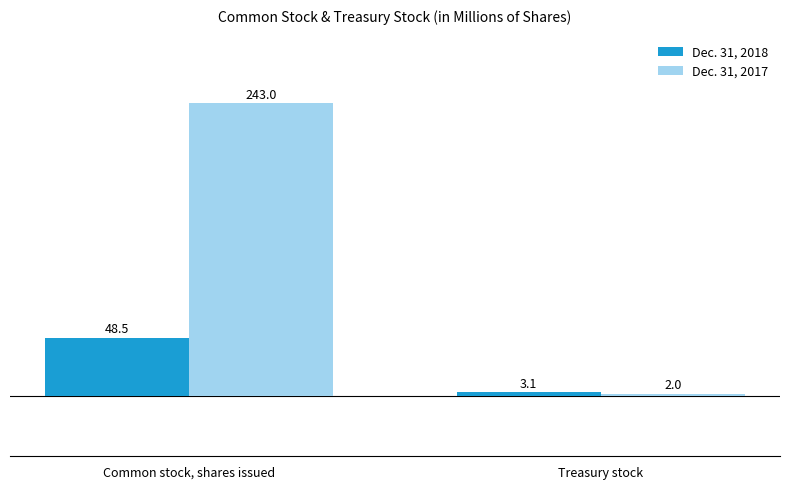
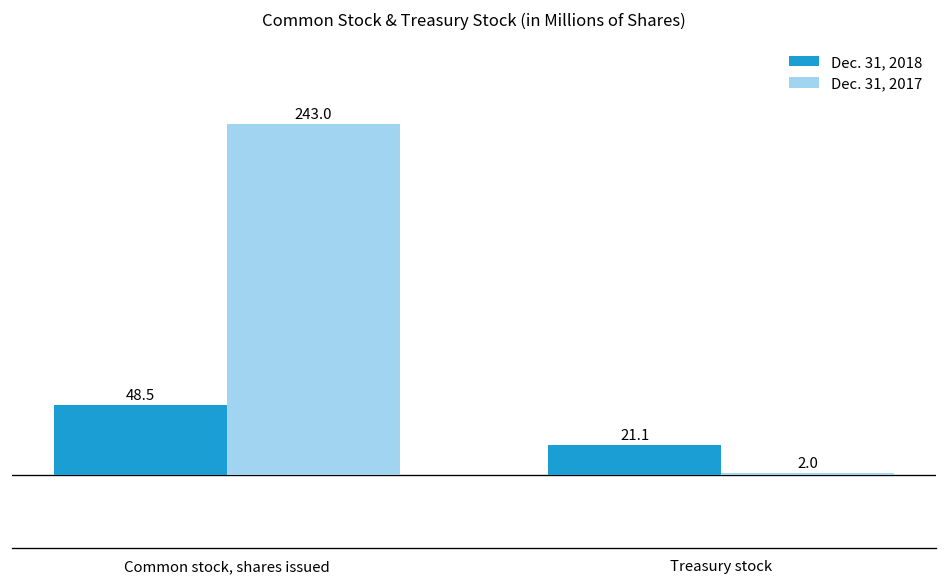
Dec. 31, 2018, Treasury stock: 3.1 -> 21.1
